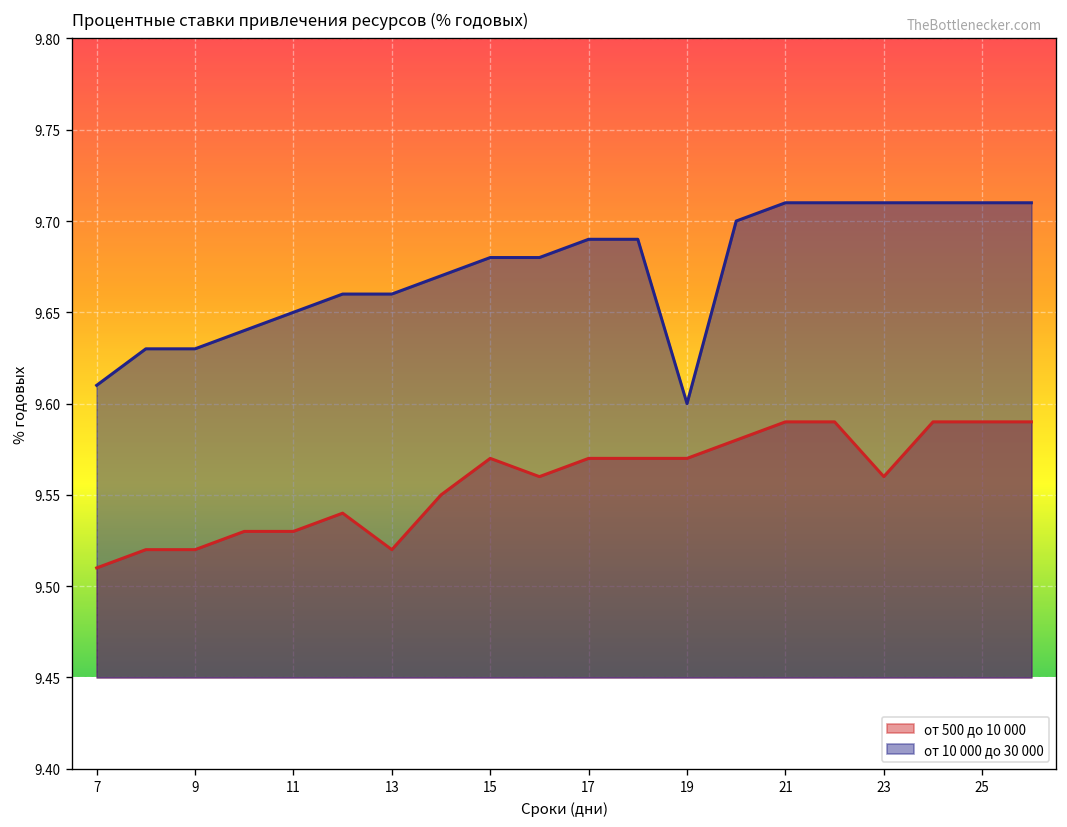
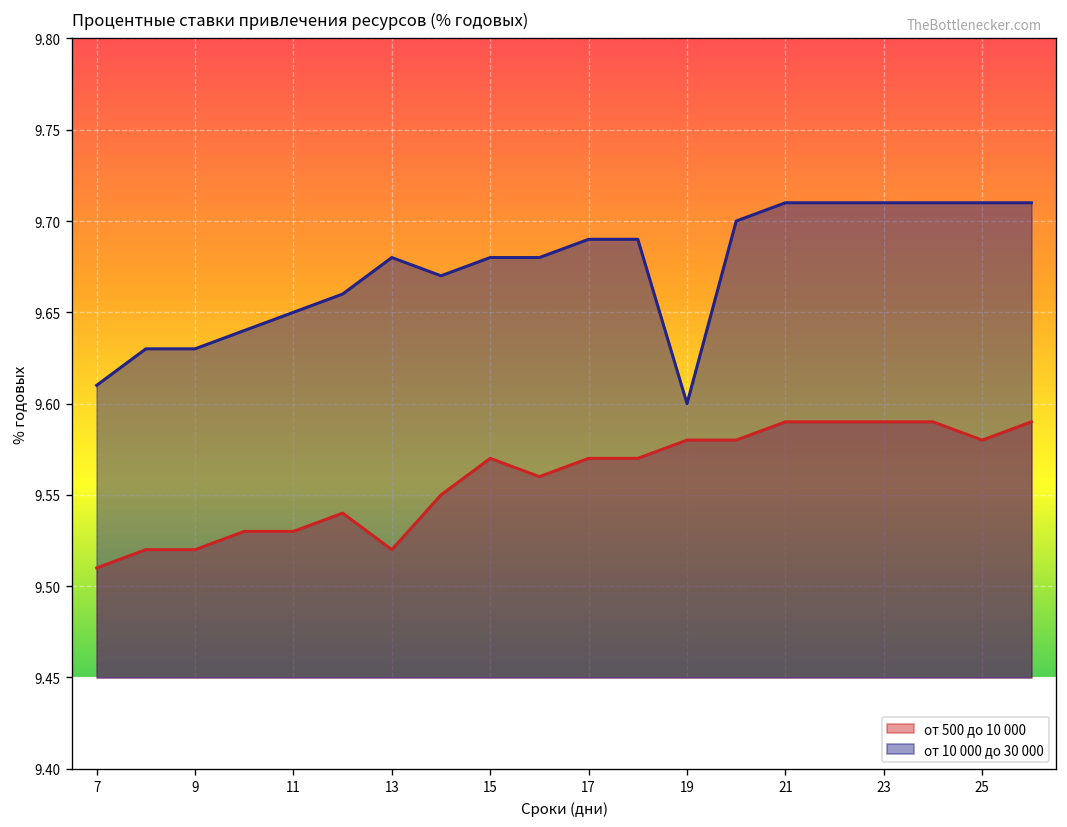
от 10 000 до 30 000, 13: 9.66 -> 9.68
от 500 до 10 000, 19: 9.57 -> 9.58
от 500 до 10 000, 23: 9.56 -> 9.59
от 500 до 10 000, 25: 9.59 -> 9.58
